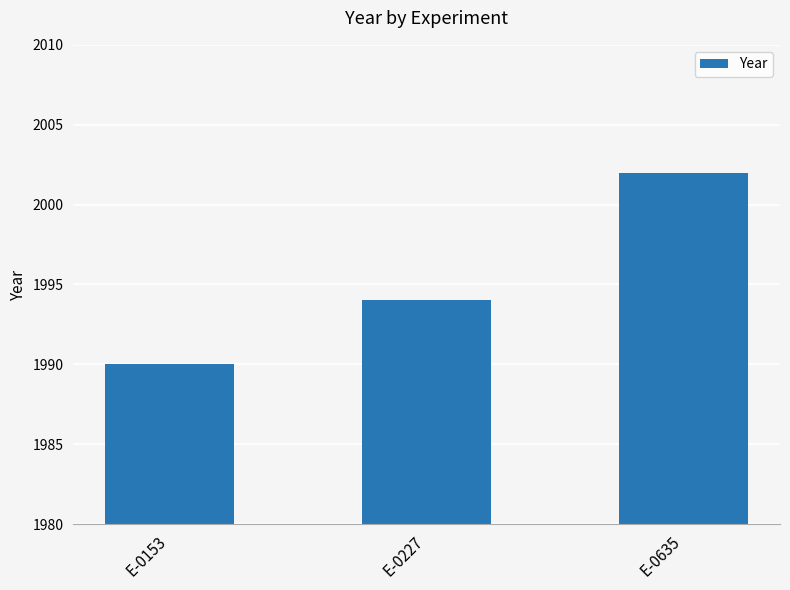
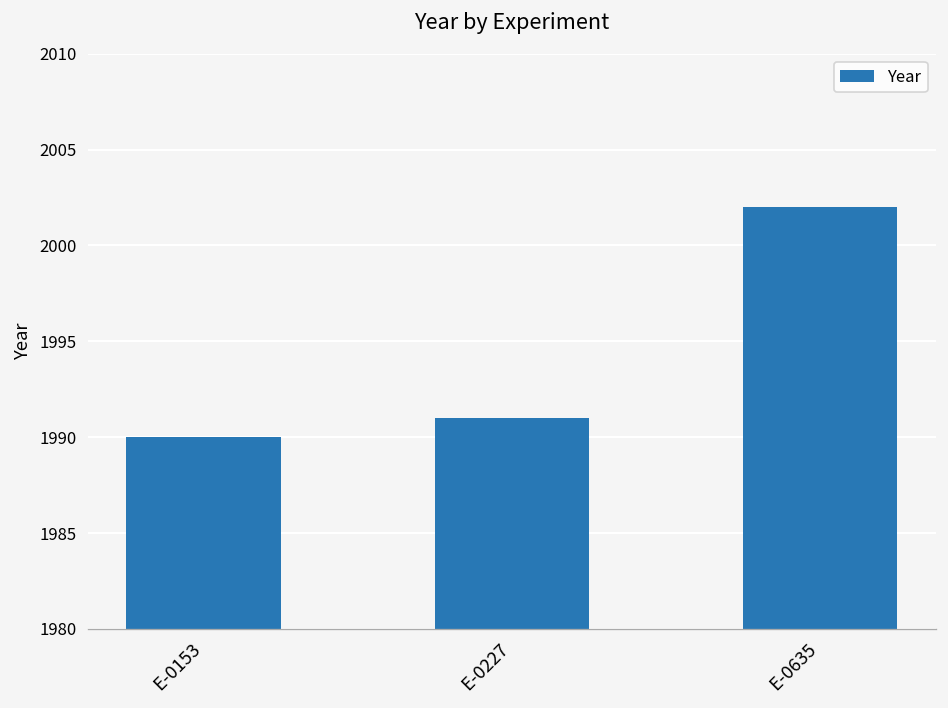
E-0227: 1994 -> 1991
